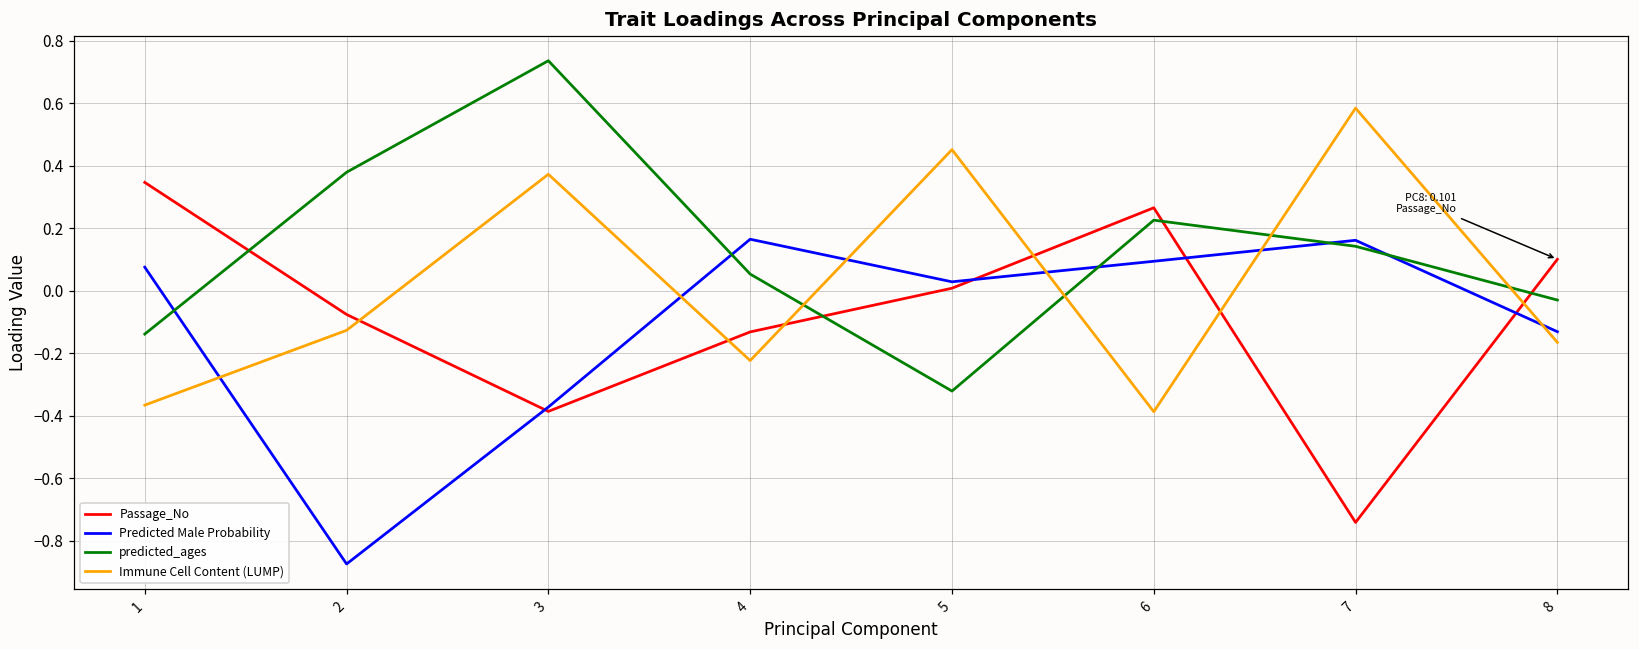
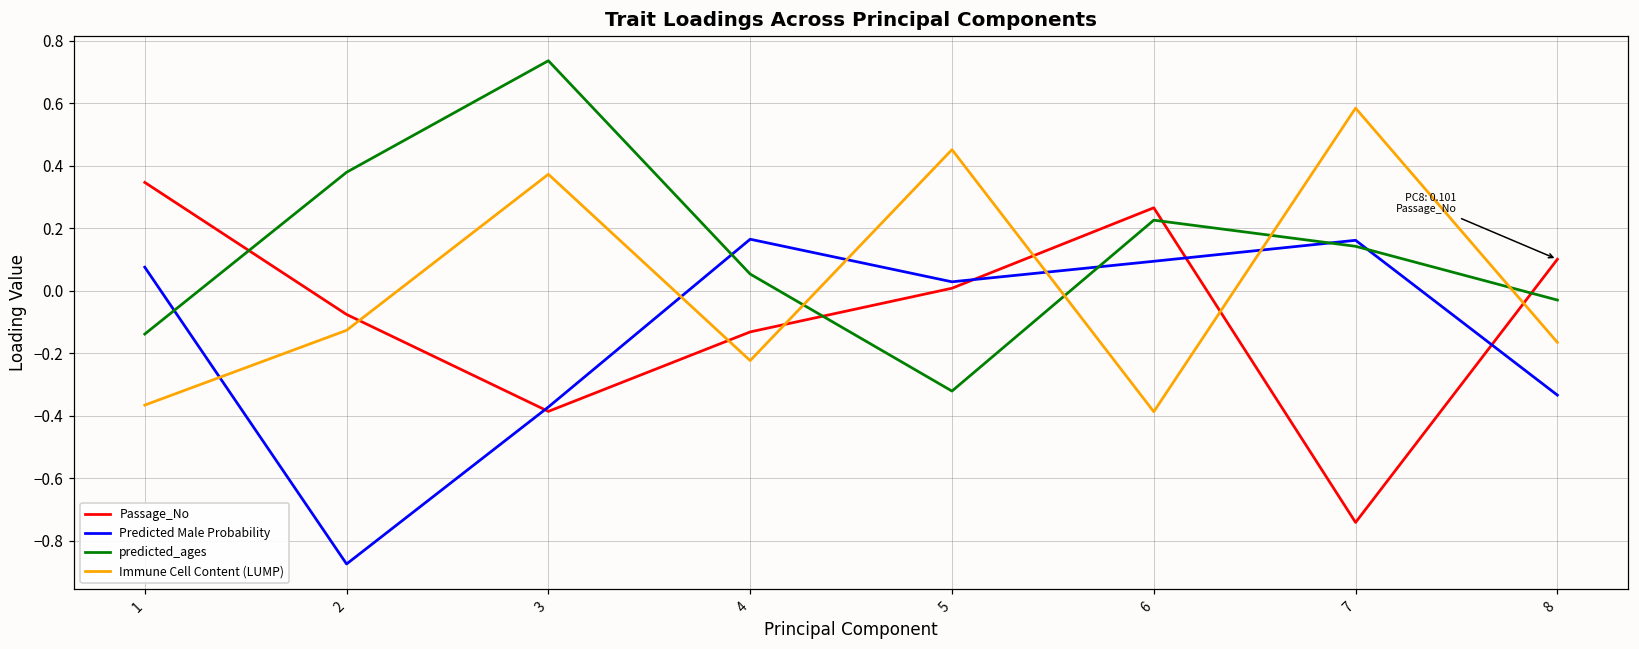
Predicted Male Probability, 8: -0.13 -> -0.33
